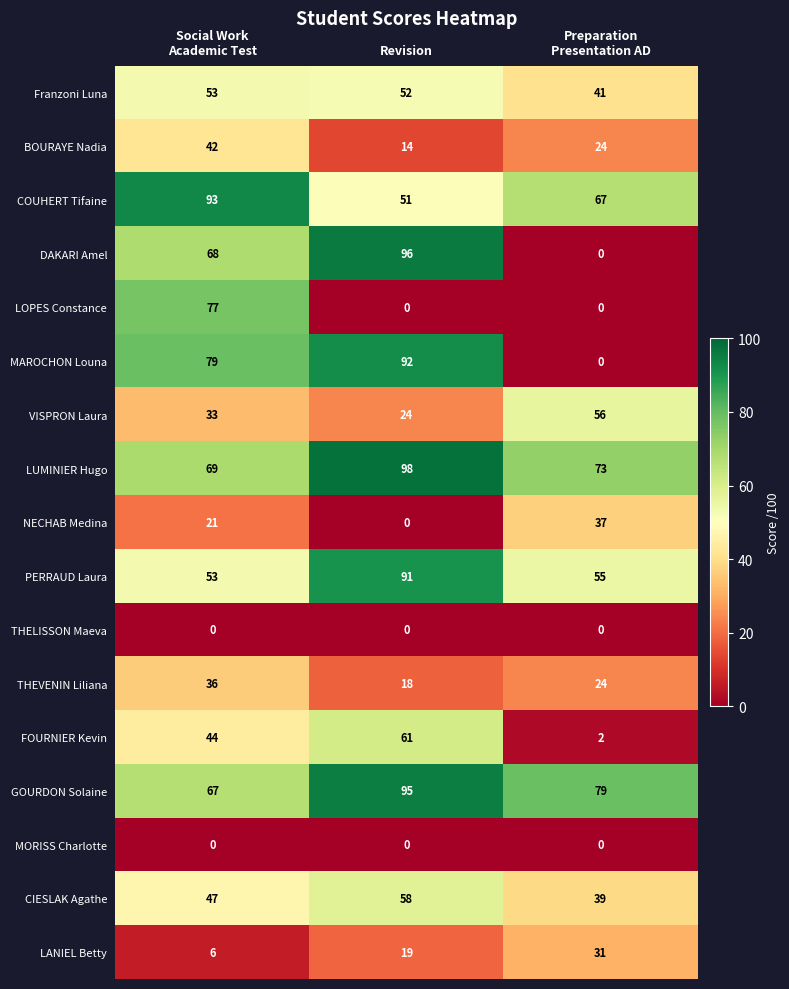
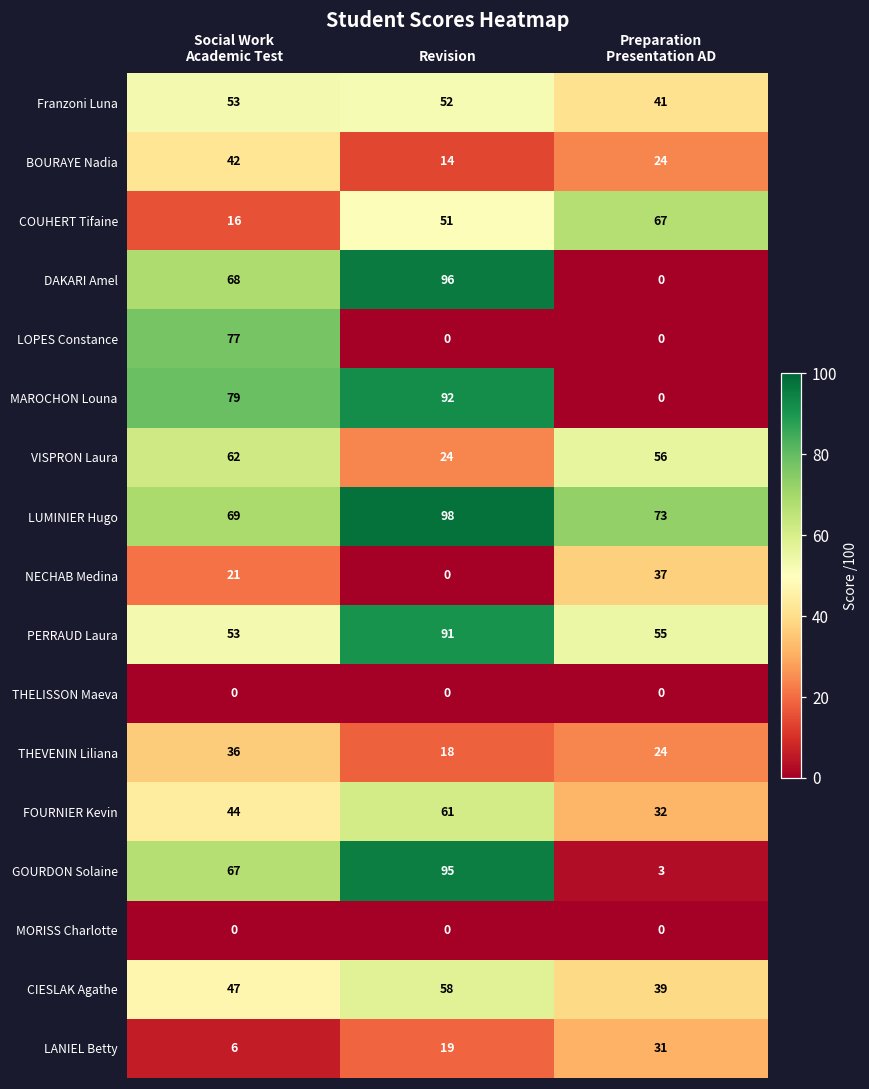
COUHERT Tifaine, Social Work Academic Test: 93 -> 16
VISPRON Laura, Social Work Academic Test: 33 -> 62
FOURNIER Kevin, Preparation Presentation AD: 2 -> 32
GOURDON Solaine, Preparation Presentation AD: 79 -> 3
